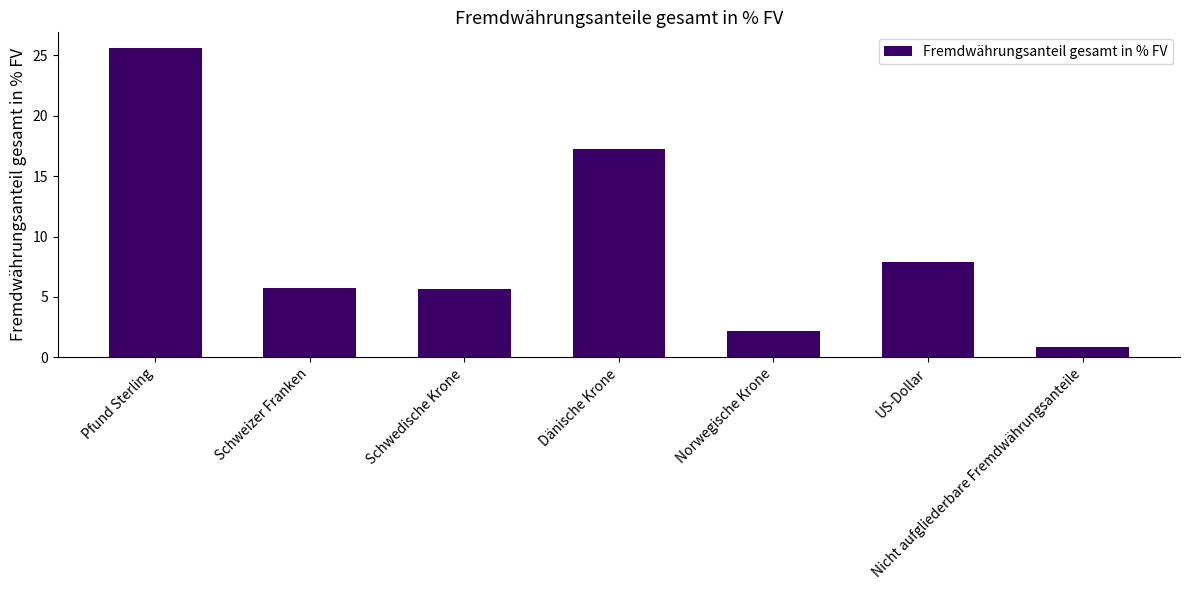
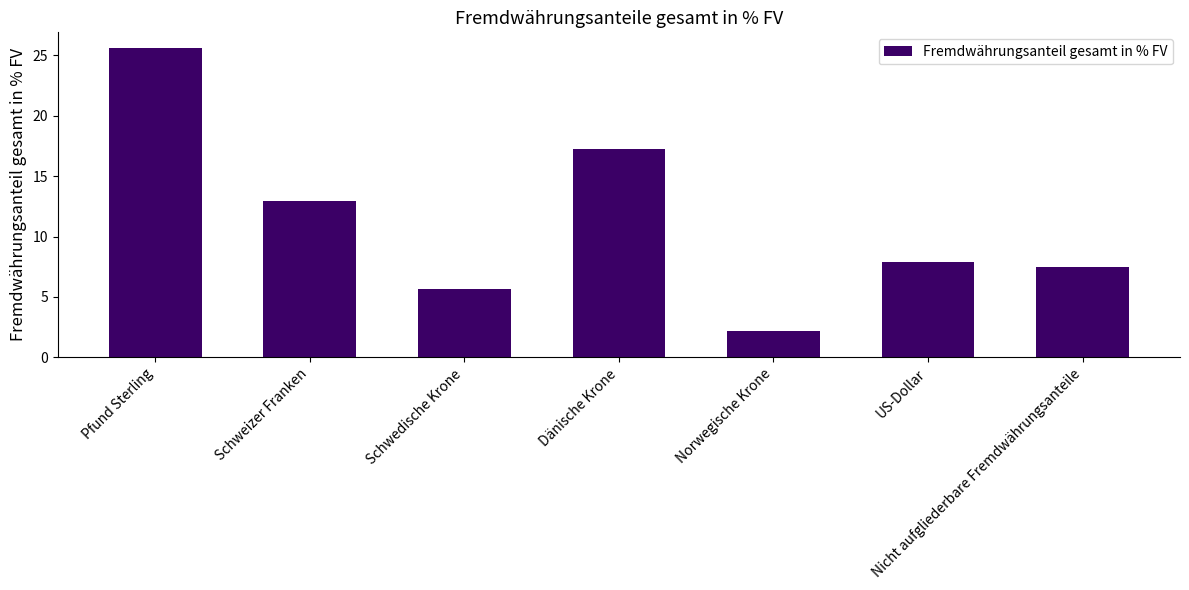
Schweizer Franken: 5.8 -> 13.0
Nicht aufgliederbare Fremdwährungsanteile: 0.9 -> 7.4
